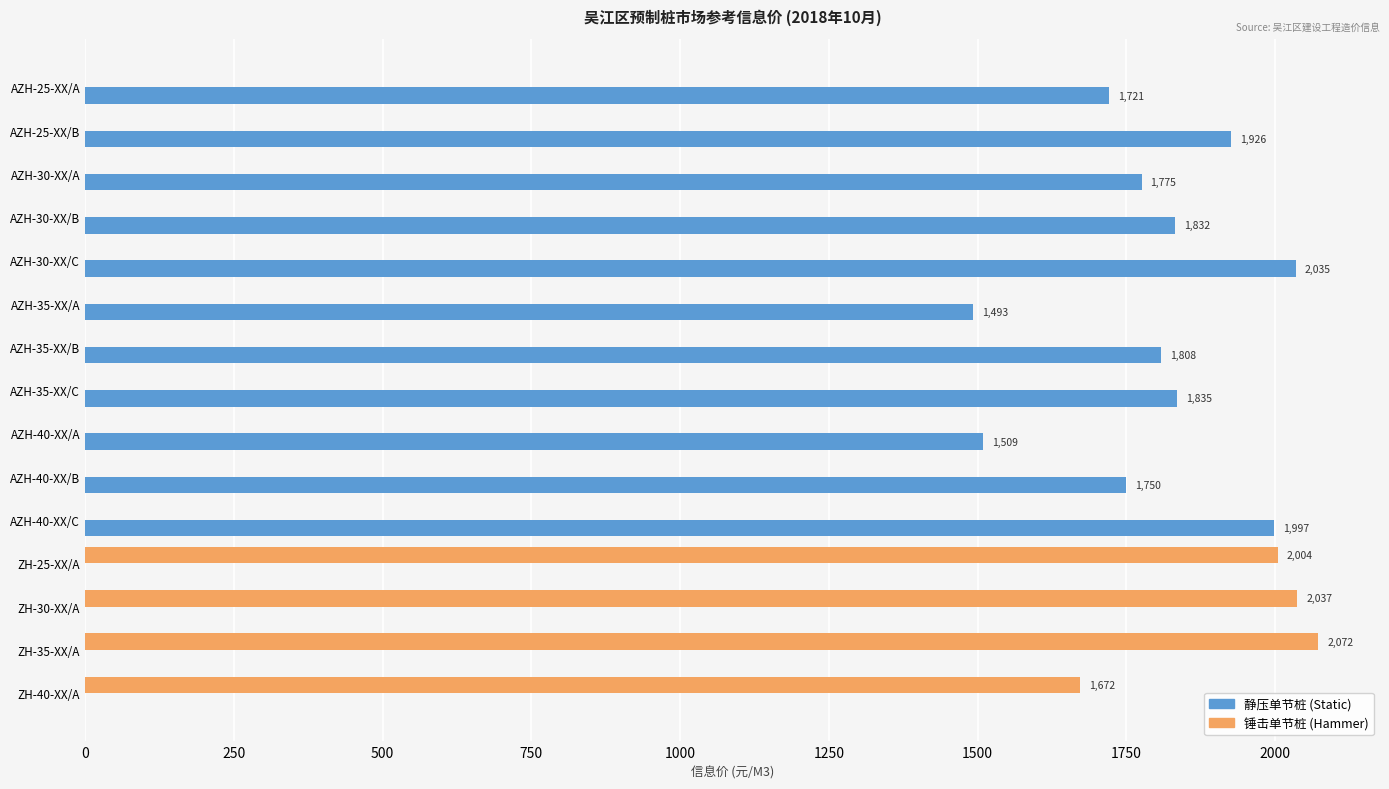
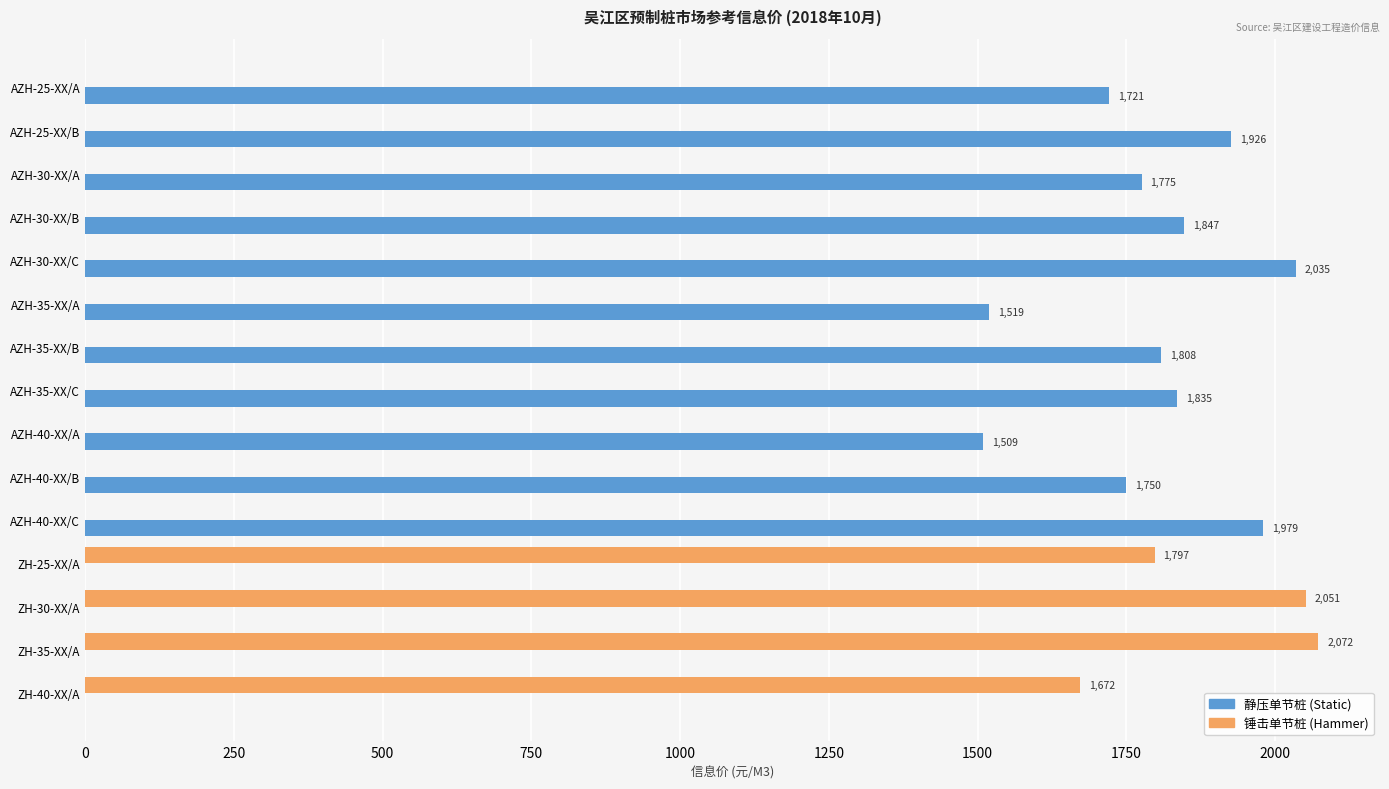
静压单节桩 (Static), AZH-30-XX/B: 1,832 -> 1,847
静压单节桩 (Static), AZH-35-XX/A: 1,493 -> 1,519
静压单节桩 (Static), AZH-40-XX/C: 1,997 -> 1,979
锤击单节桩 (Hammer), ZH-25-XX/A: 2,004 -> 1,797
锤击单节桩 (Hammer), ZH-30-XX/A: 2,037 -> 2,051
